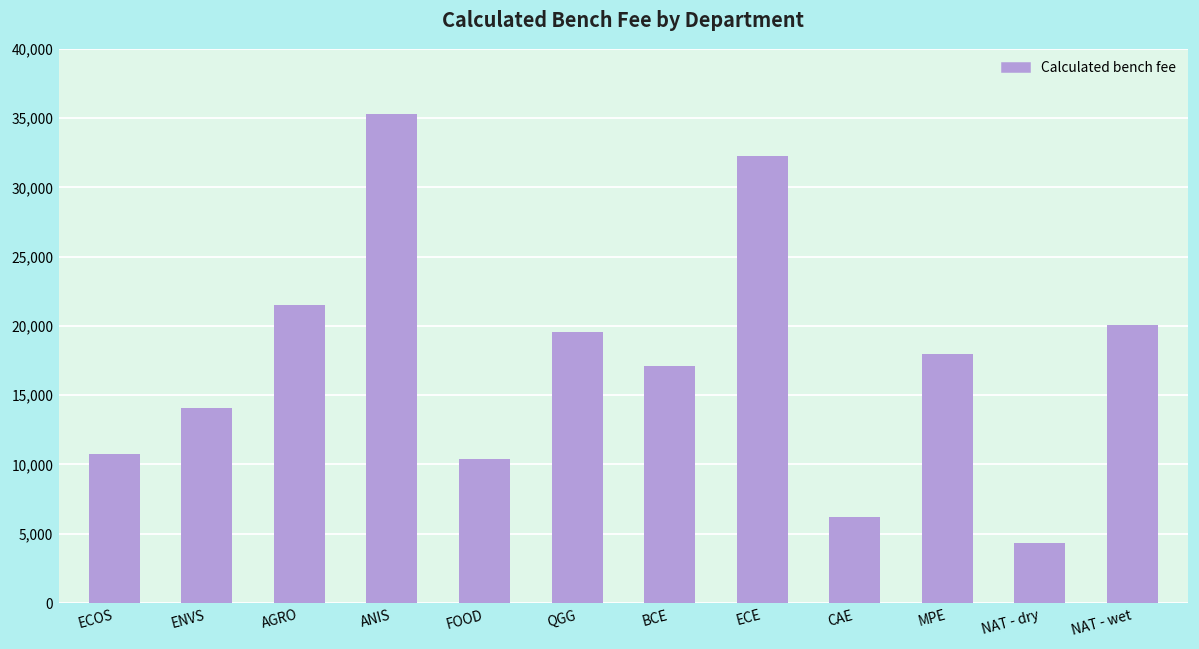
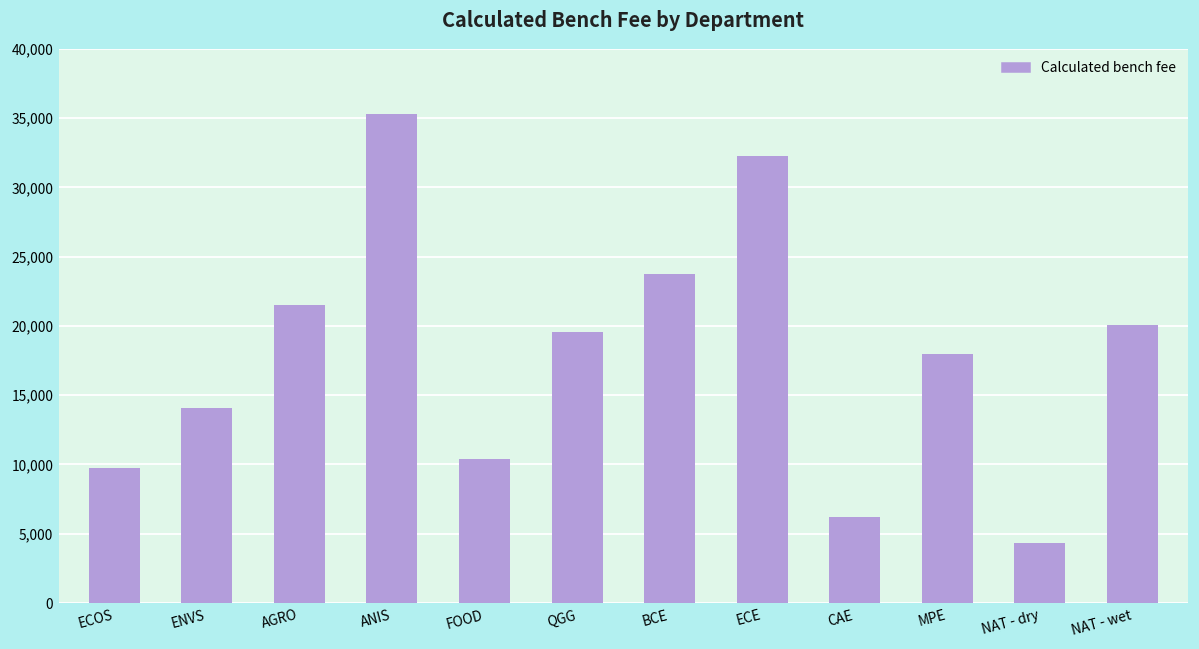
ECOS: 10,800 -> 9,700
BCE: 17,100 -> 23,700
